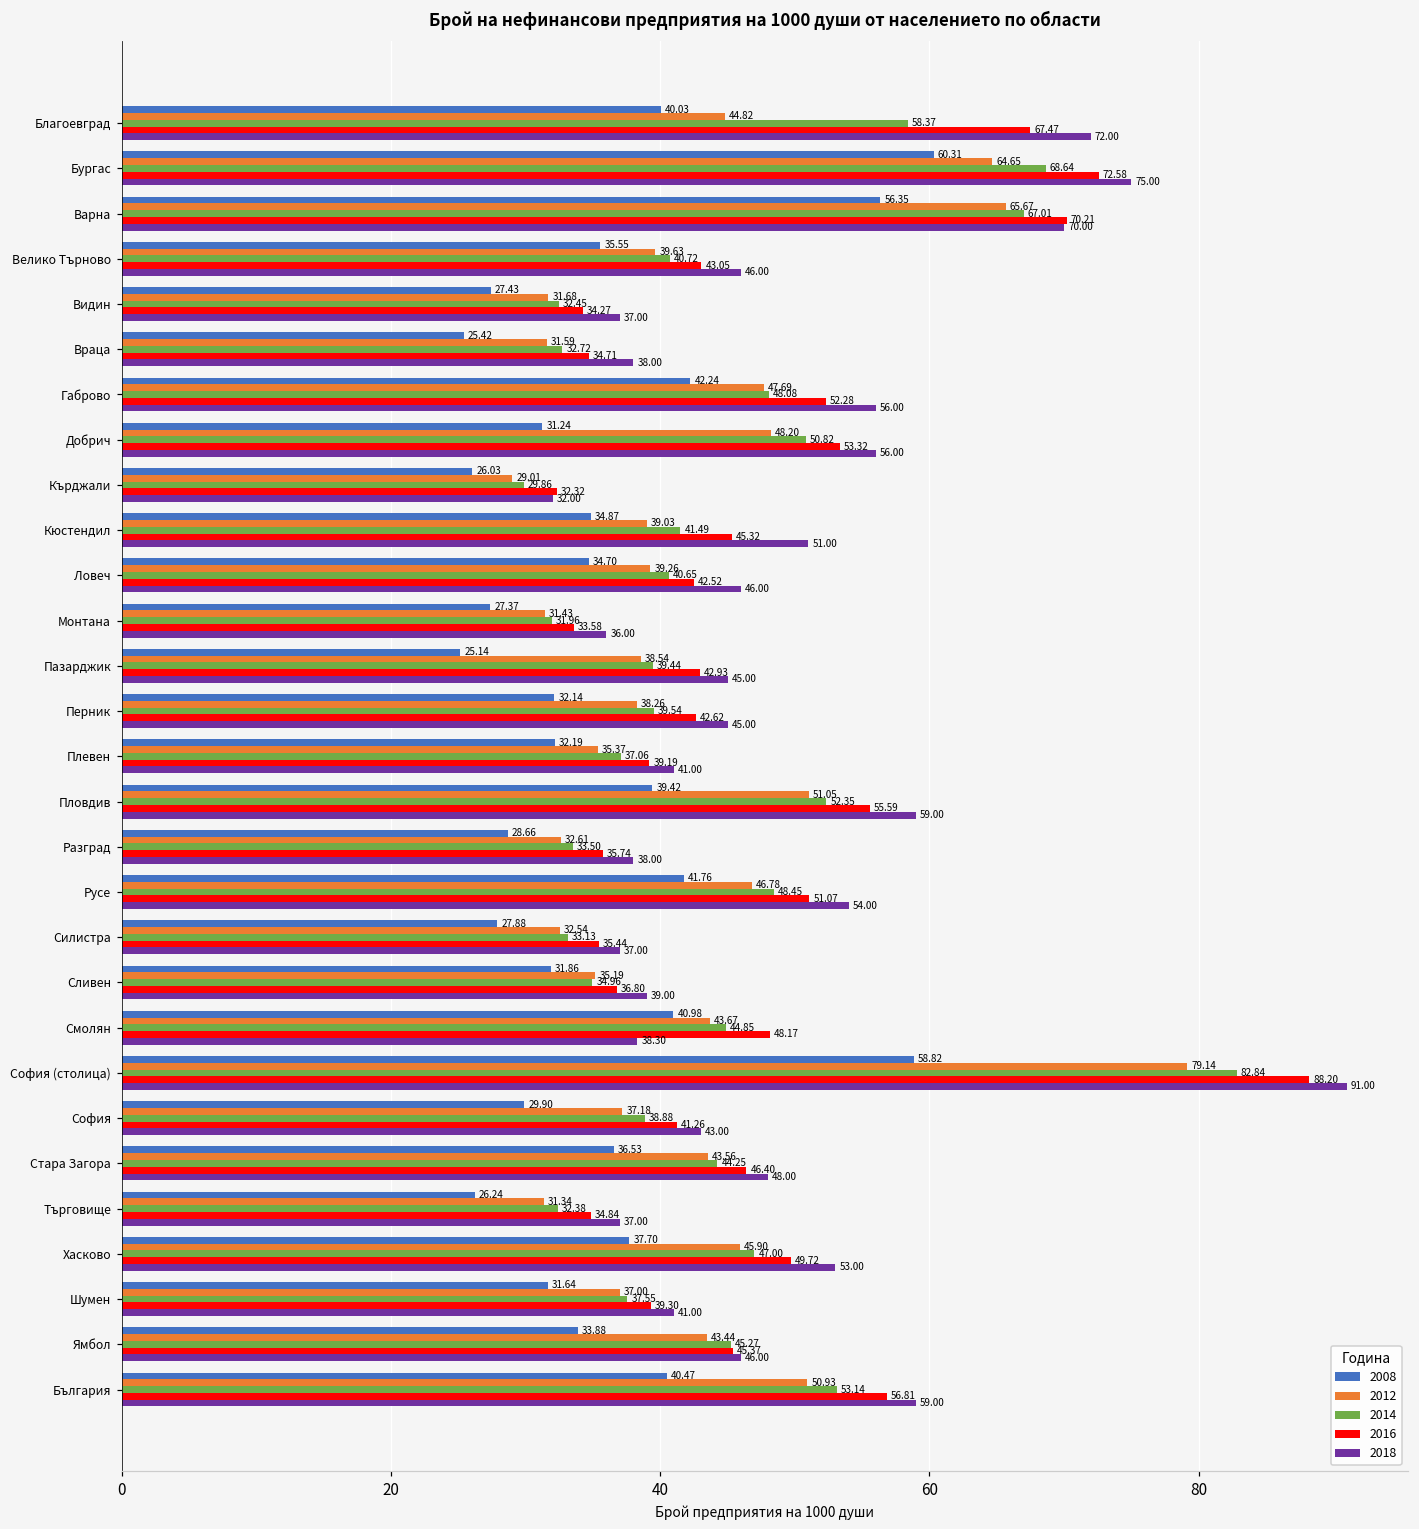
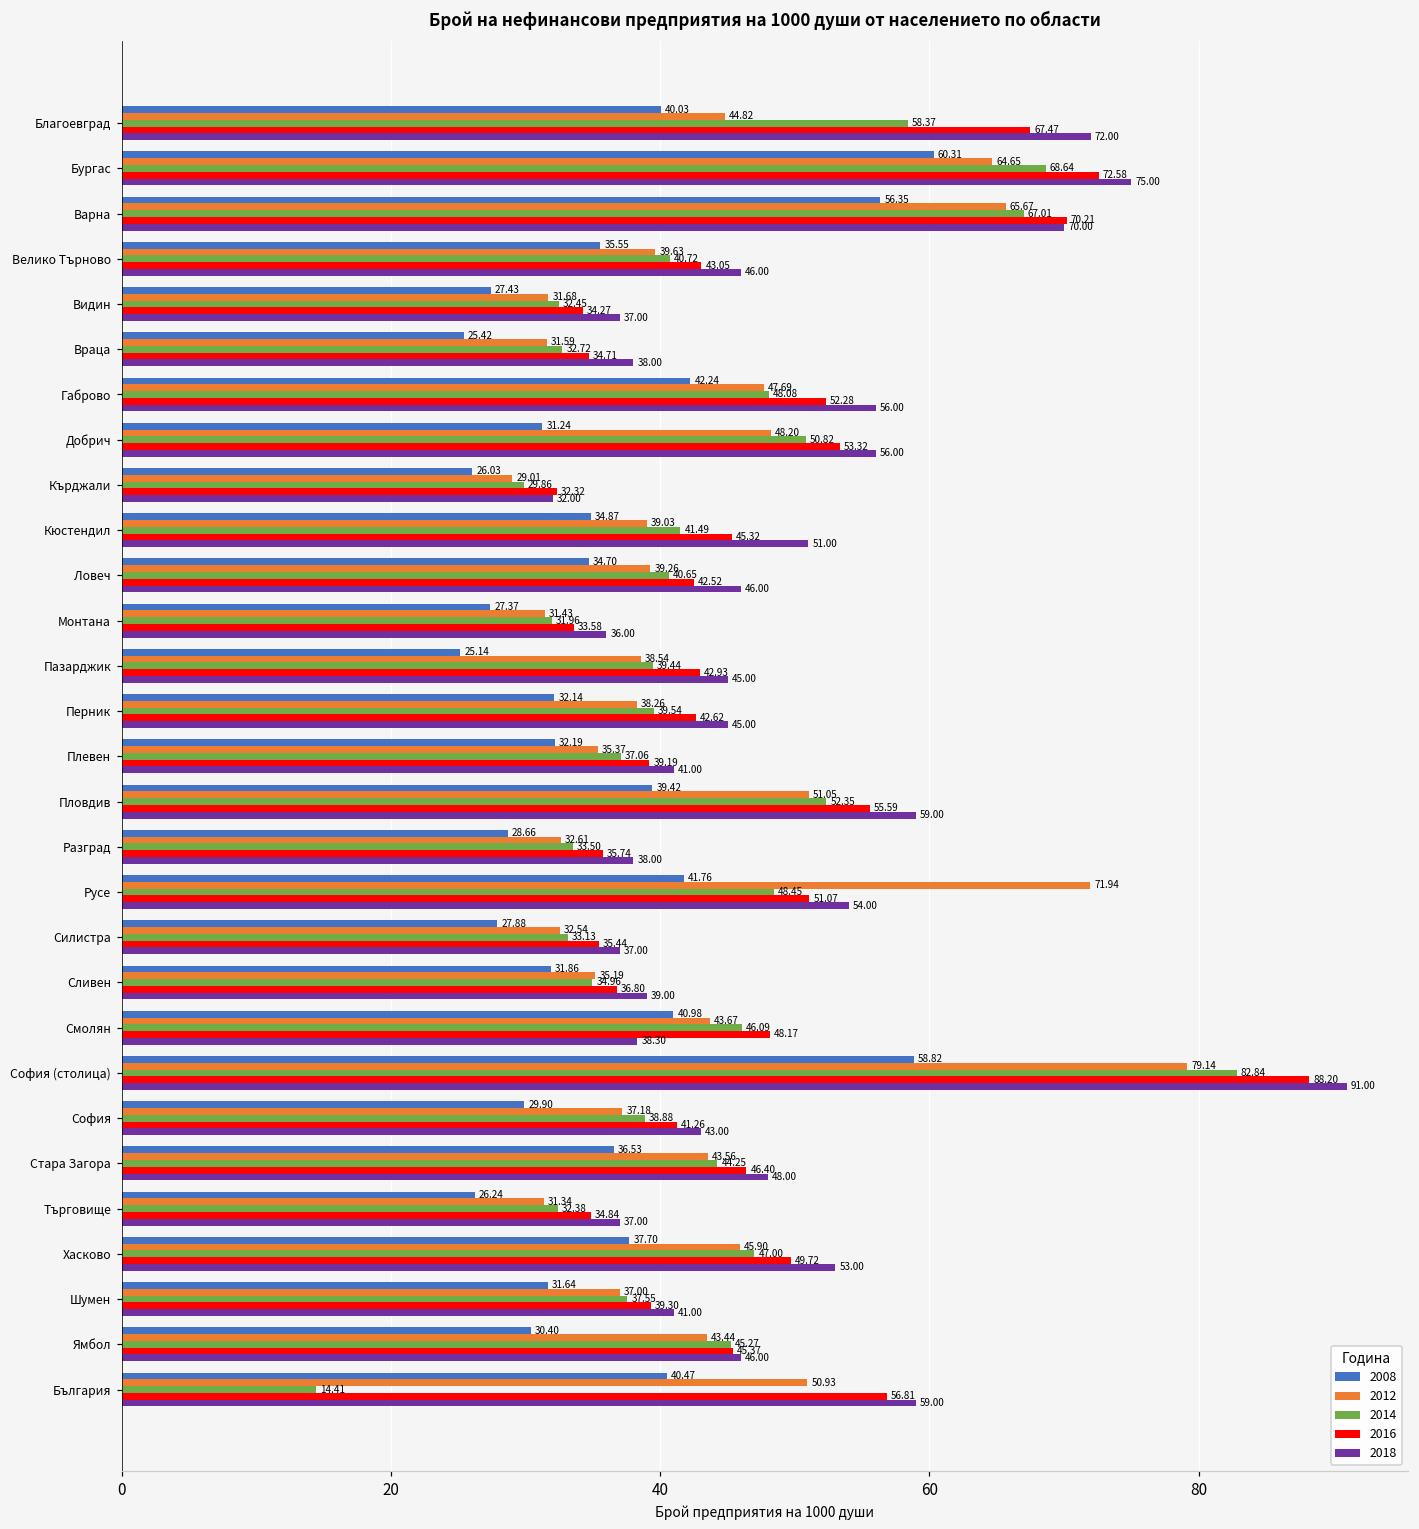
2012, Русе: 46.78 -> 71.94
2014, Смолян: 44.85 -> 46.09
2008, Ямбол: 33.88 -> 30.40
2014, България: 53.14 -> 14.41
